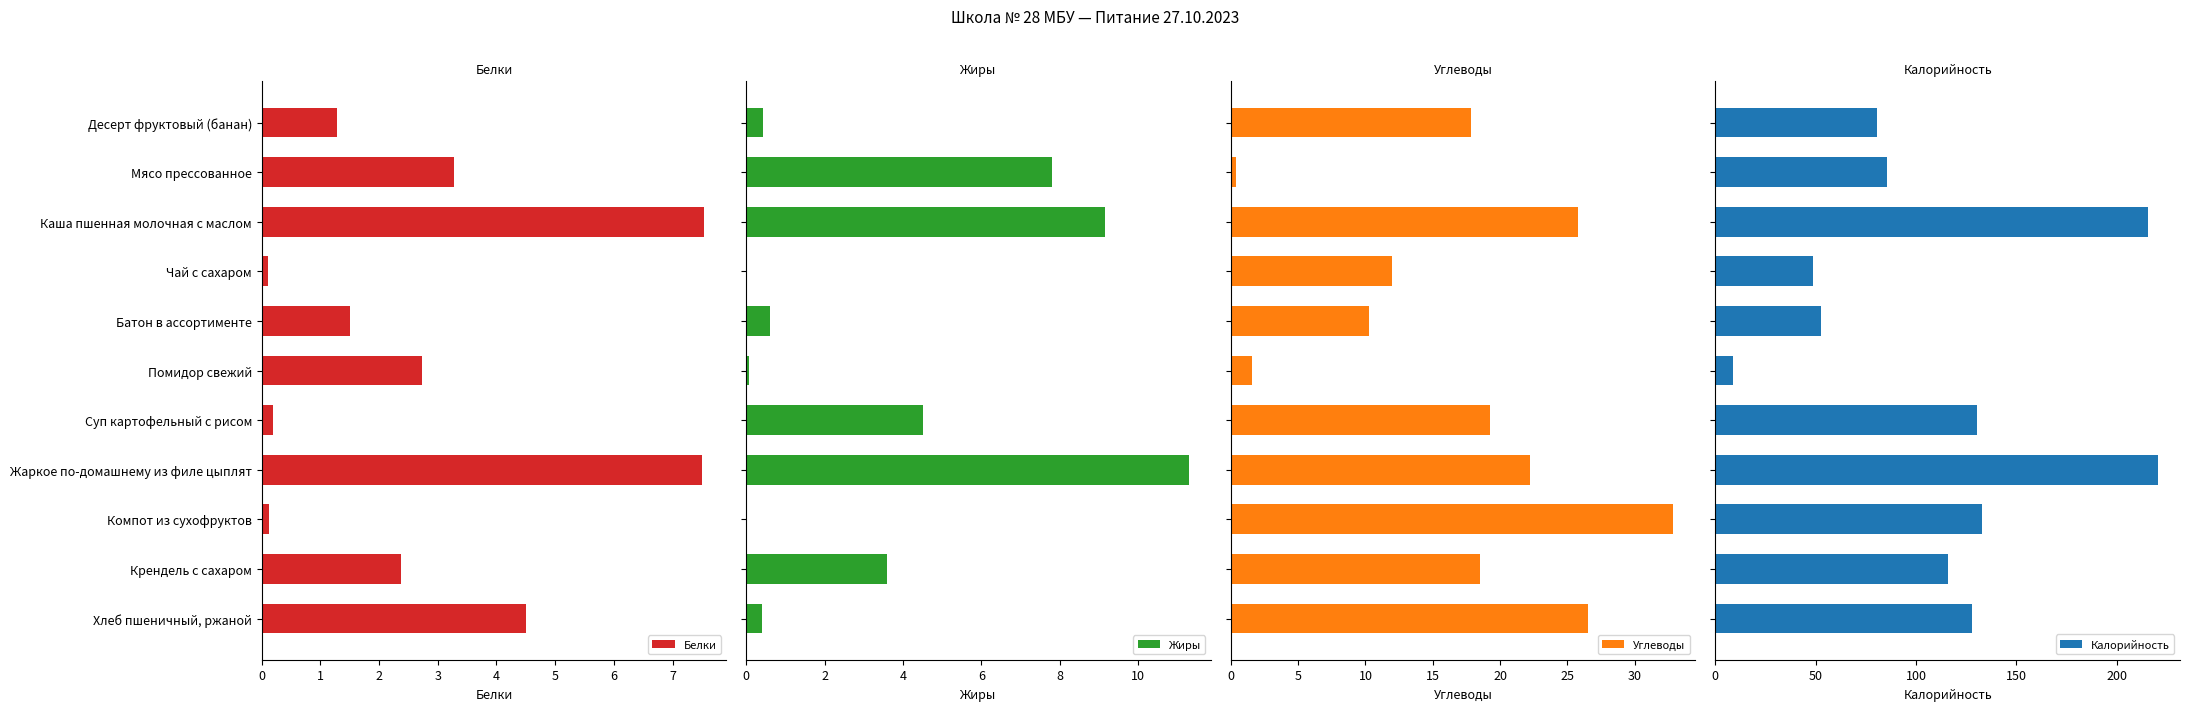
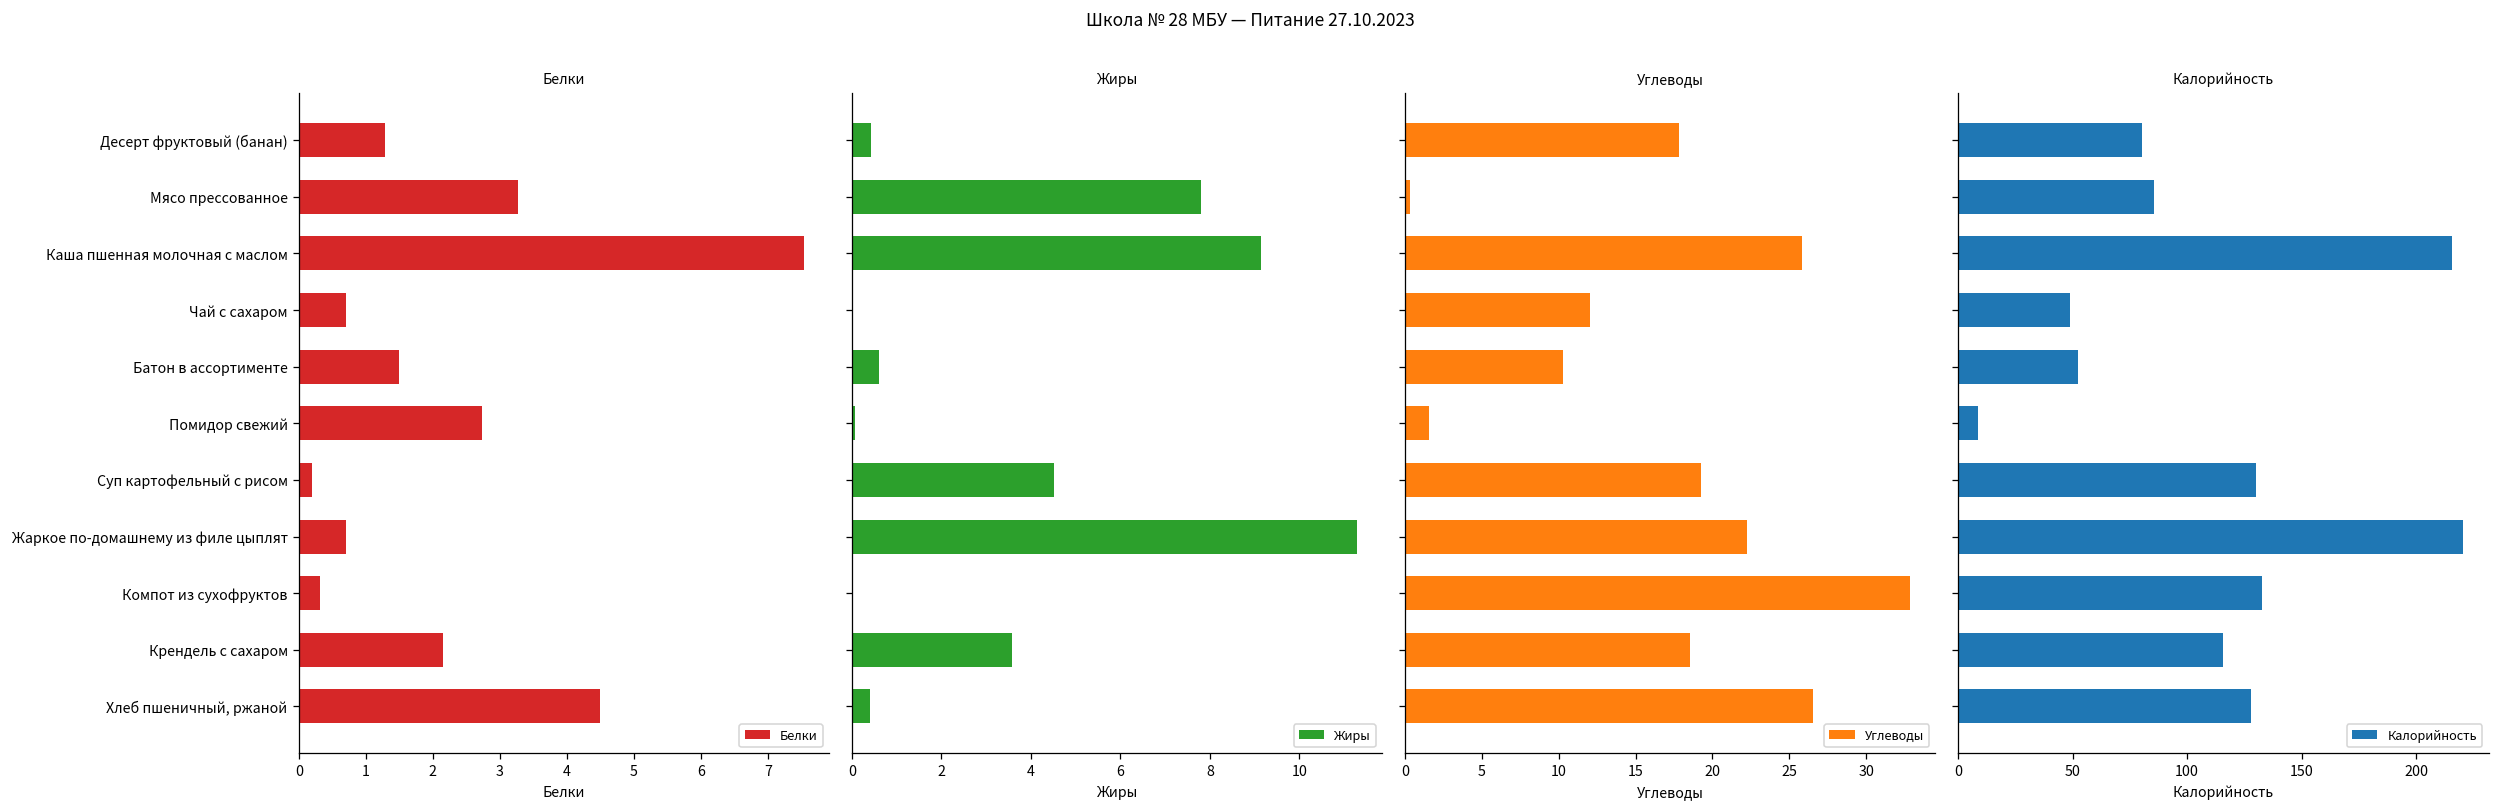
Белки, Чай с сахаром: 0.1 -> 0.7
Белки, Жаркое по-домашнему из филе цыплят: 7.5 -> 0.7
Белки, Компот из сухофруктов: 0.1 -> 0.3
Белки, Крендель с сахаром: 2.4 -> 2.2
